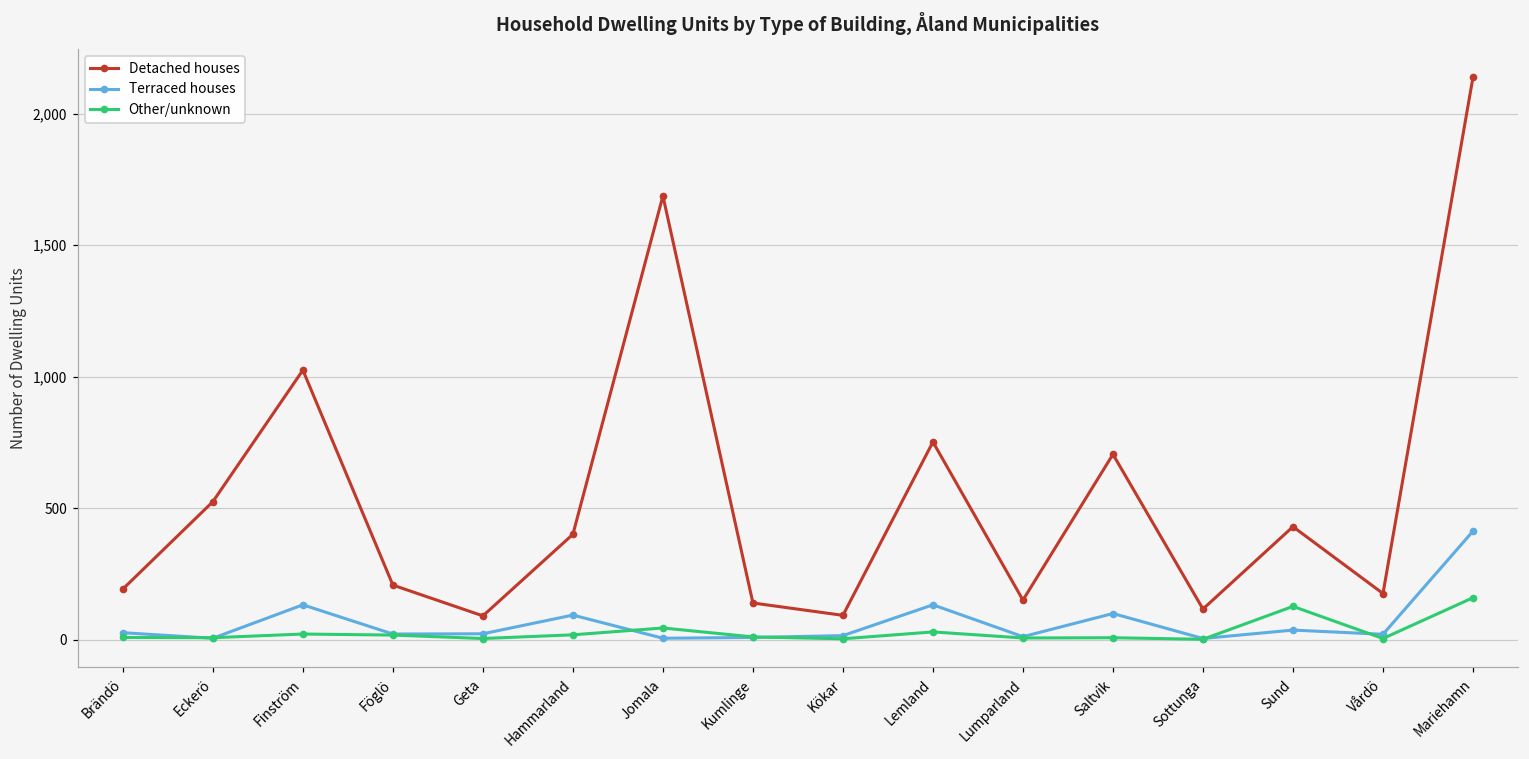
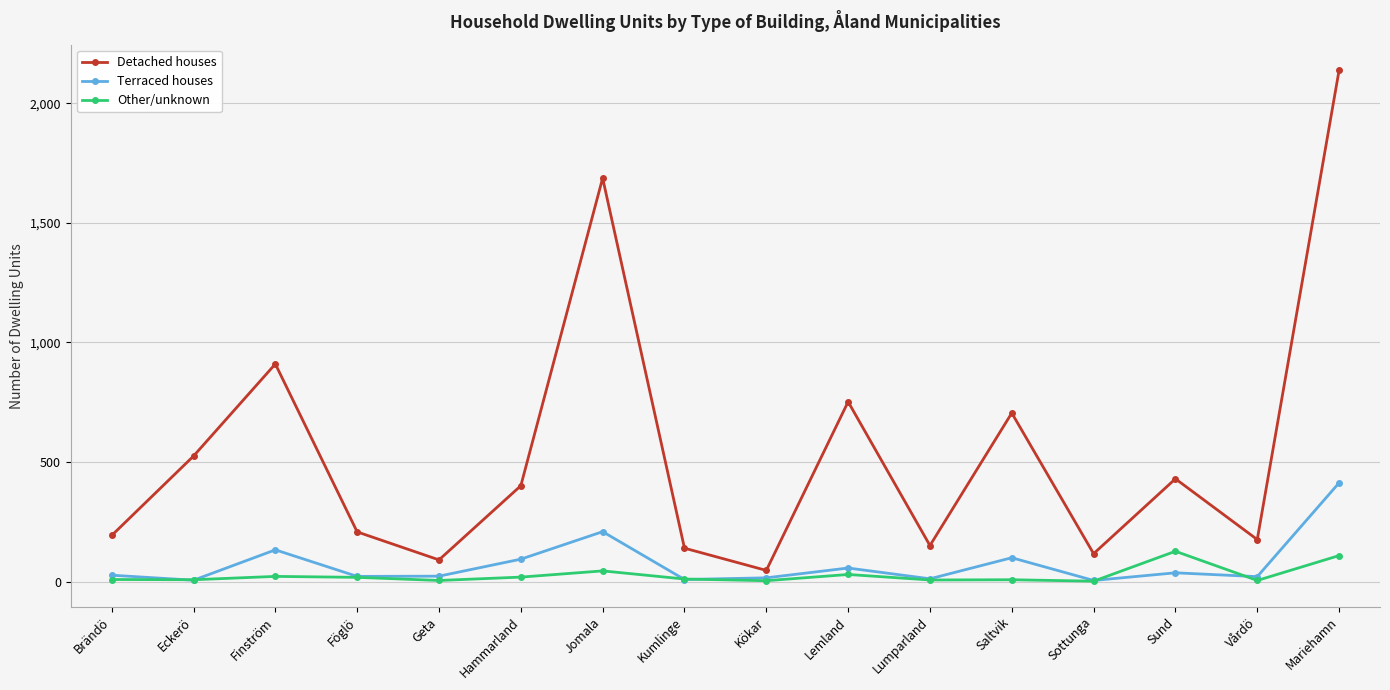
Detached houses, Finström: 1,030 -> 910
Terraced houses, Jomala: 10 -> 210
Detached houses, Kökar: 90 -> 50
Terraced houses, Lemland: 130 -> 60
Other/unknown, Mariehamn: 160 -> 110
